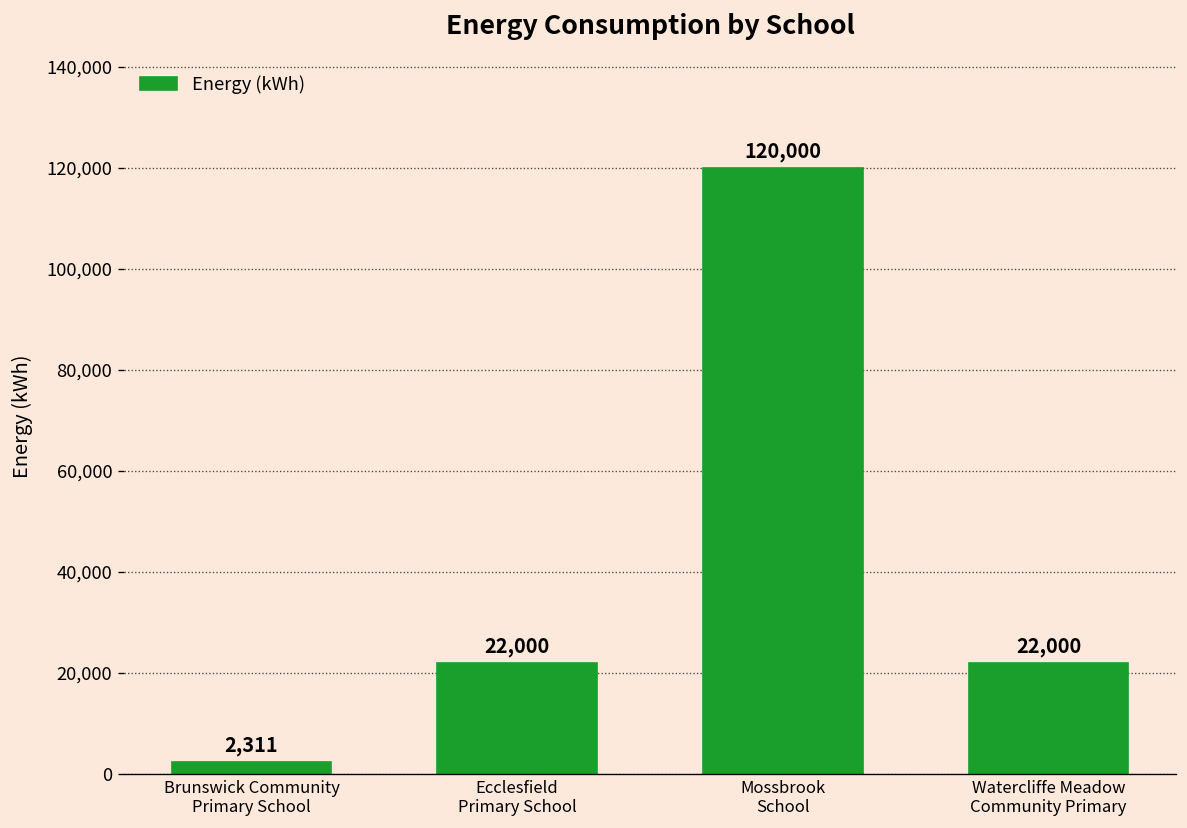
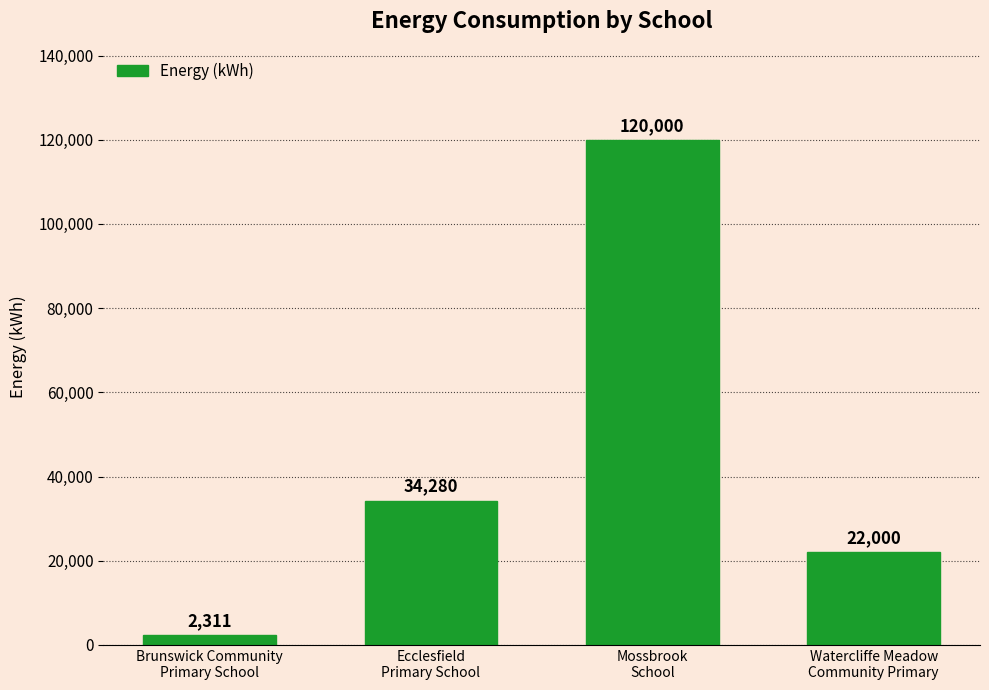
Ecclesfield Primary School: 22,000 -> 34,280
